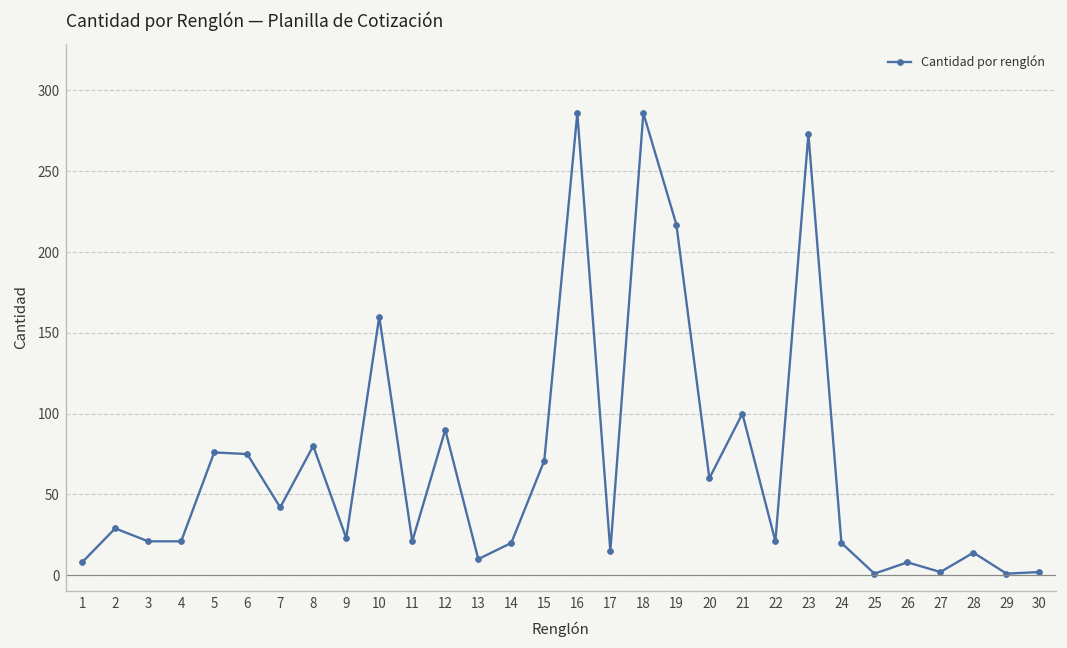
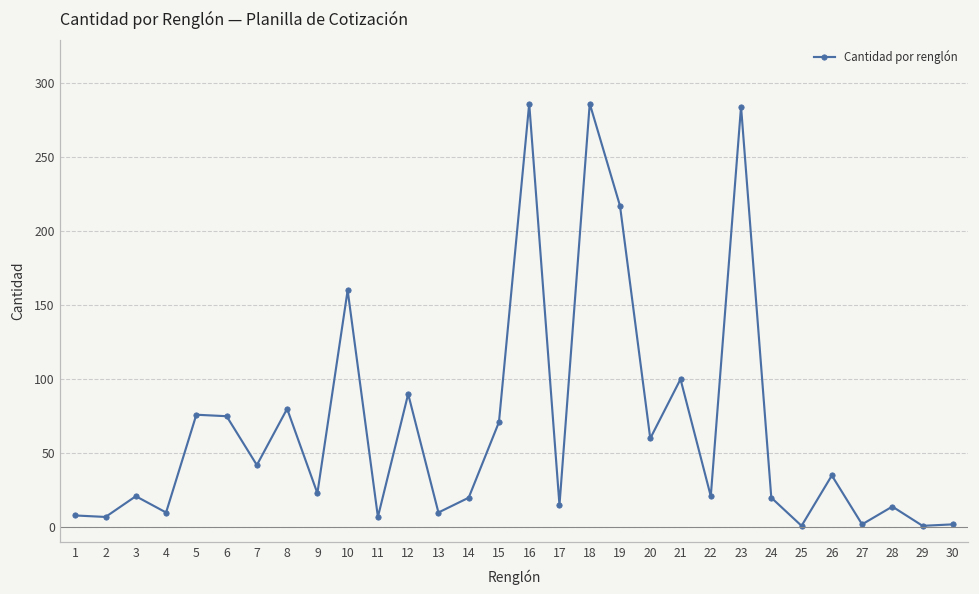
2: 29 -> 7
4: 21 -> 10
11: 21 -> 7
23: 273 -> 284
26: 8 -> 35
